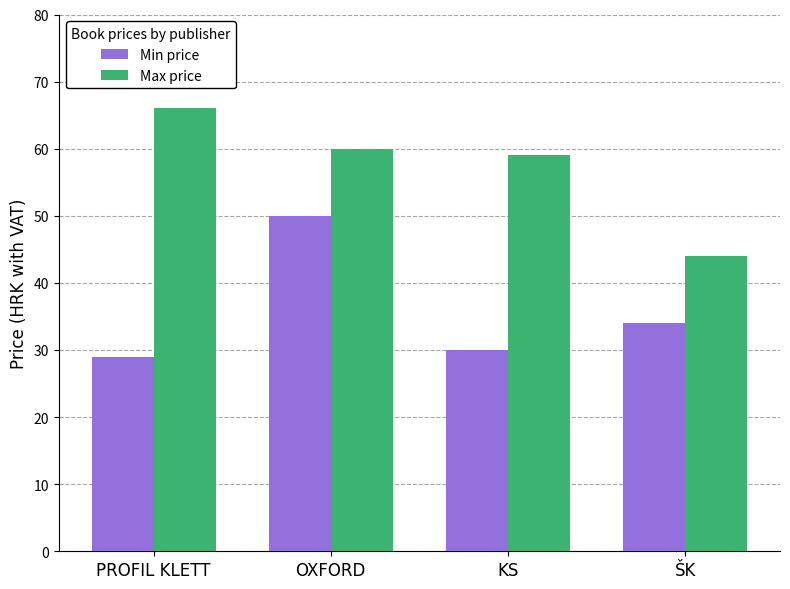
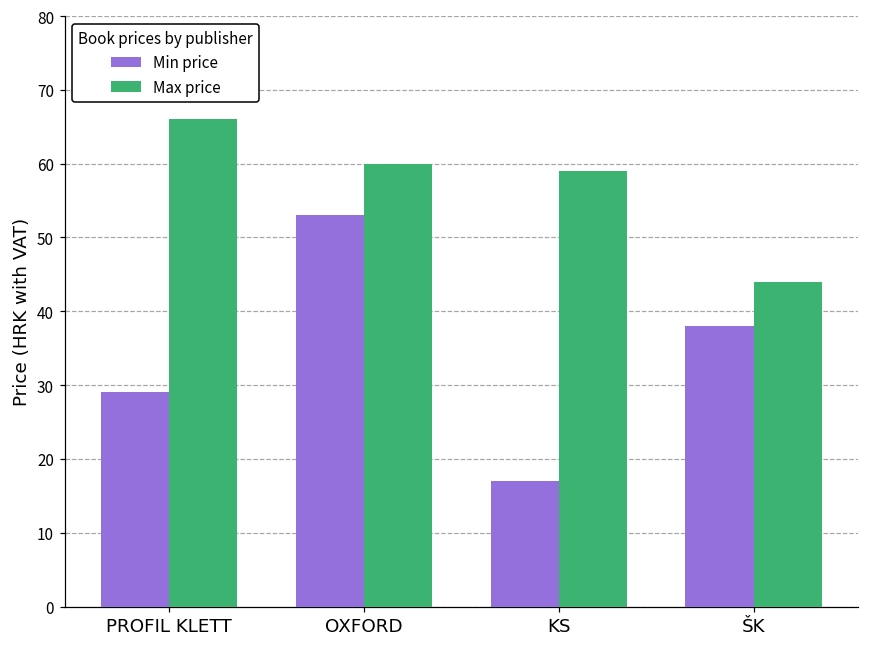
Min price, OXFORD: 50 -> 53
Min price, KS: 30 -> 17
Min price, ŠK: 34 -> 38
